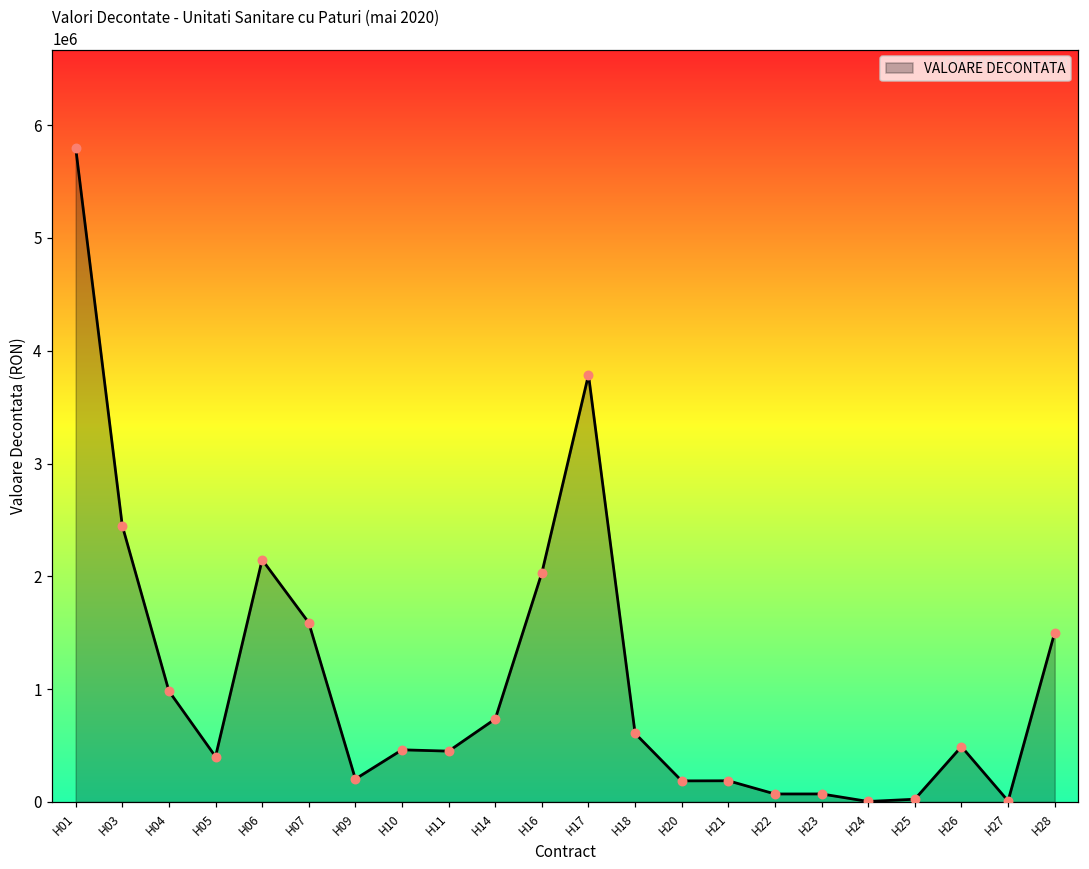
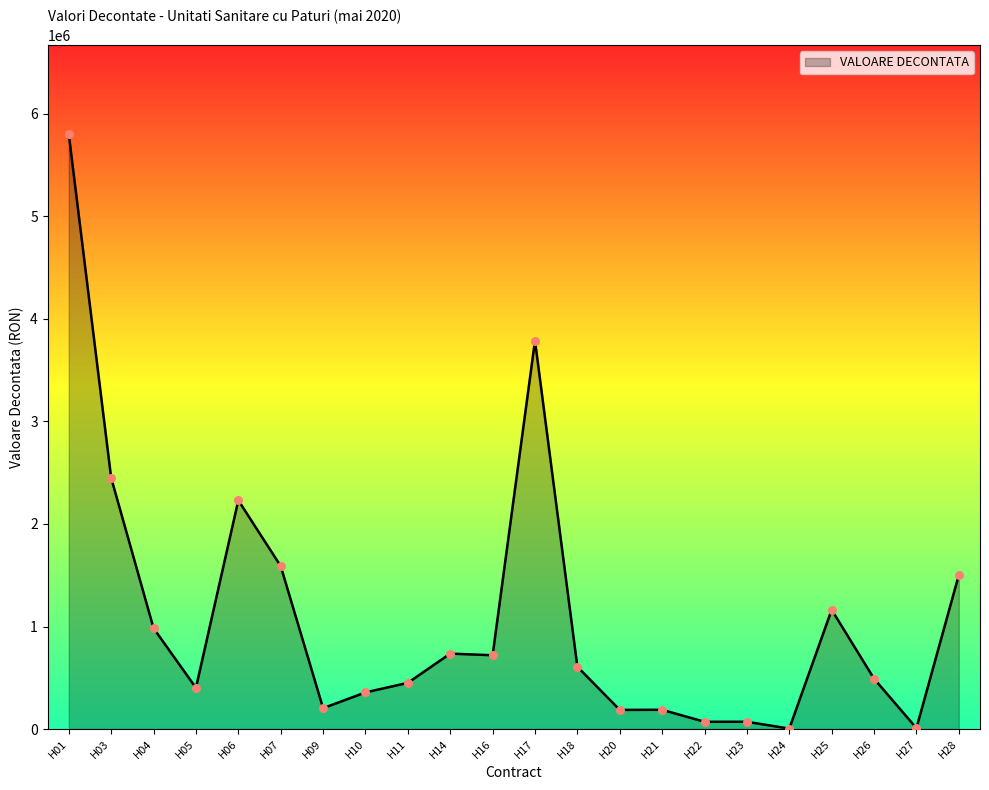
H06: 2150000 -> 2230000
H10: 460000 -> 360000
H16: 2030000 -> 720000
H25: 20000 -> 1160000
